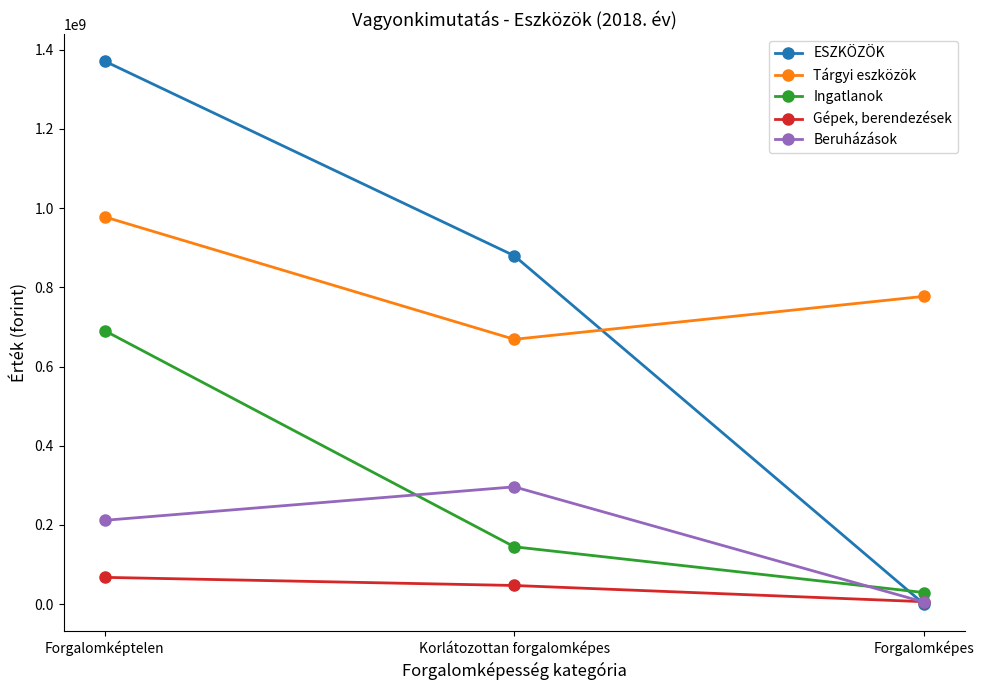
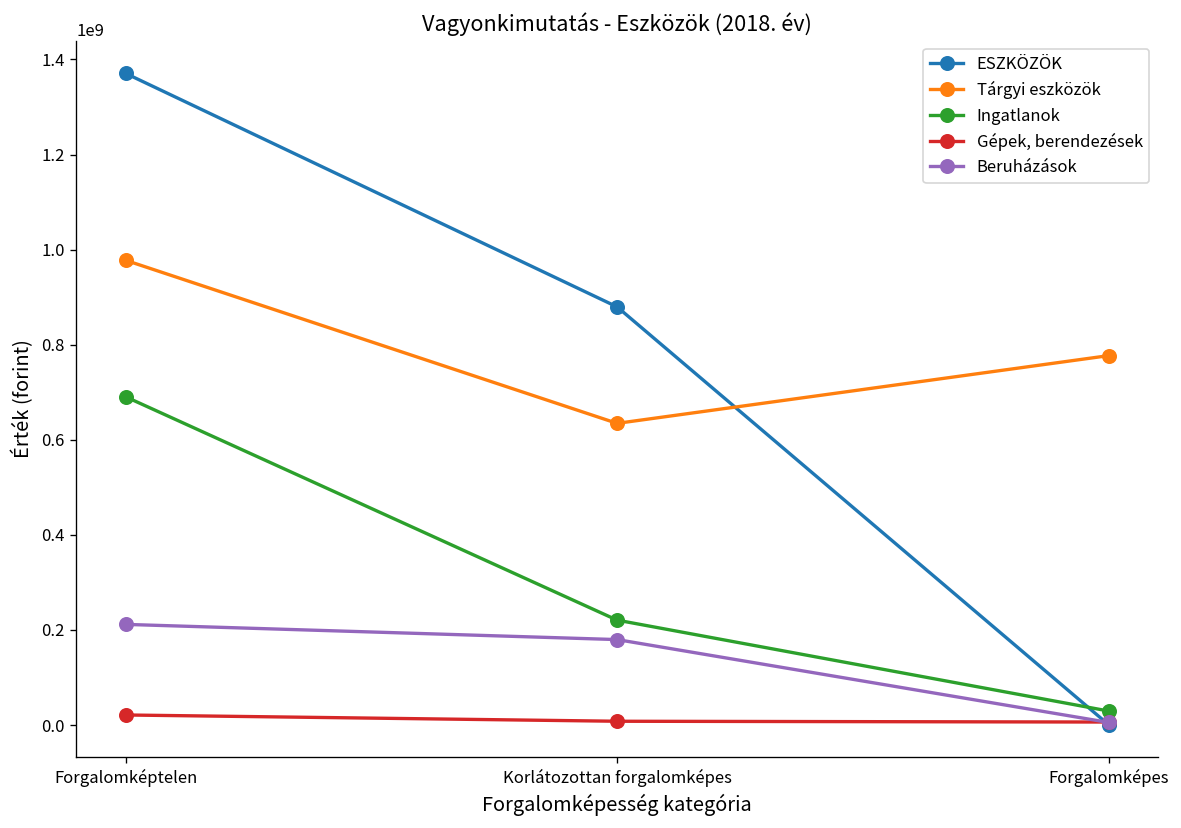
Gépek, berendezések, Forgalomképtelen: 70000000 -> 20000000
Tárgyi eszközök, Korlátozottan forgalomképes: 670000000 -> 630000000
Ingatlanok, Korlátozottan forgalomképes: 140000000 -> 220000000
Gépek, berendezések, Korlátozottan forgalomképes: 50000000 -> 10000000
Beruházások, Korlátozottan forgalomképes: 300000000 -> 180000000
